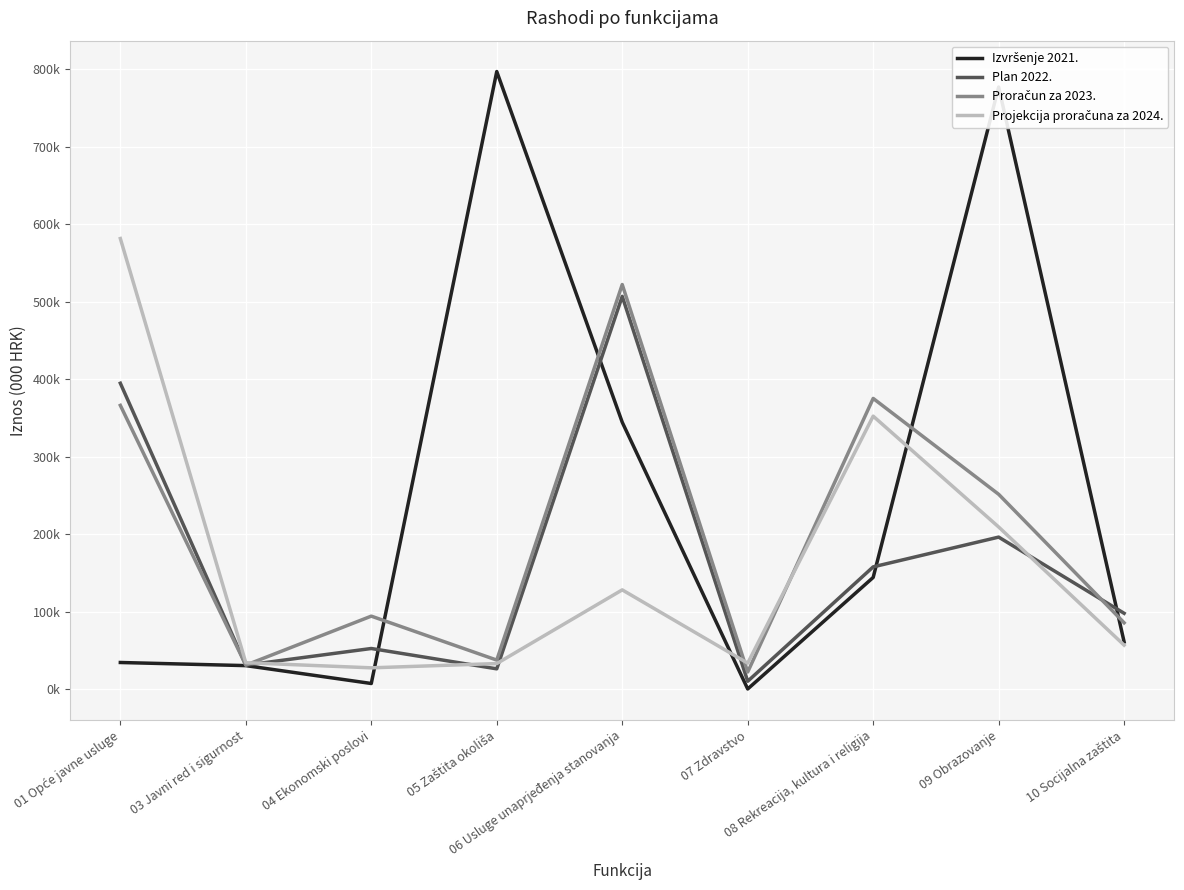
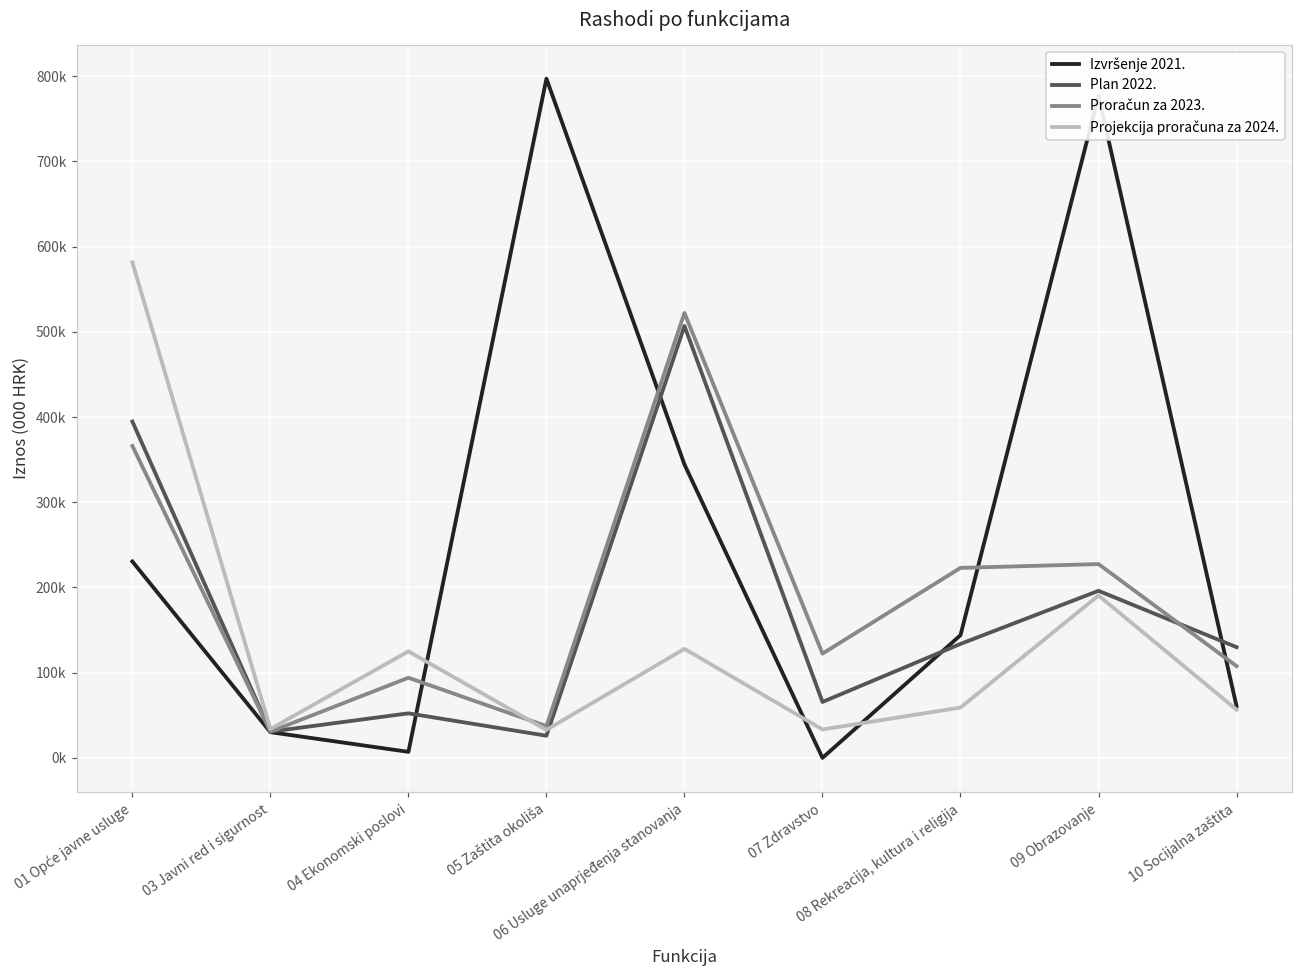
Izvršenje 2021., 01 Opće javne usluge: 30000 -> 230000
Projekcija proračuna za 2024., 04 Ekonomski poslovi: 30000 -> 130000
Plan 2022., 07 Zdravstvo: 10000 -> 70000
Proračun za 2023., 07 Zdravstvo: 20000 -> 120000
Plan 2022., 08 Rekreacija, kultura i religija: 160000 -> 130000
Proračun za 2023., 08 Rekreacija, kultura i religija: 380000 -> 220000
Projekcija proračuna za 2024., 08 Rekreacija, kultura i religija: 350000 -> 60000
Proračun za 2023., 09 Obrazovanje: 250000 -> 230000
Projekcija proračuna za 2024., 09 Obrazovanje: 210000 -> 190000
Plan 2022., 10 Socijalna zaštita: 100000 -> 130000
Proračun za 2023., 10 Socijalna zaštita: 90000 -> 110000
